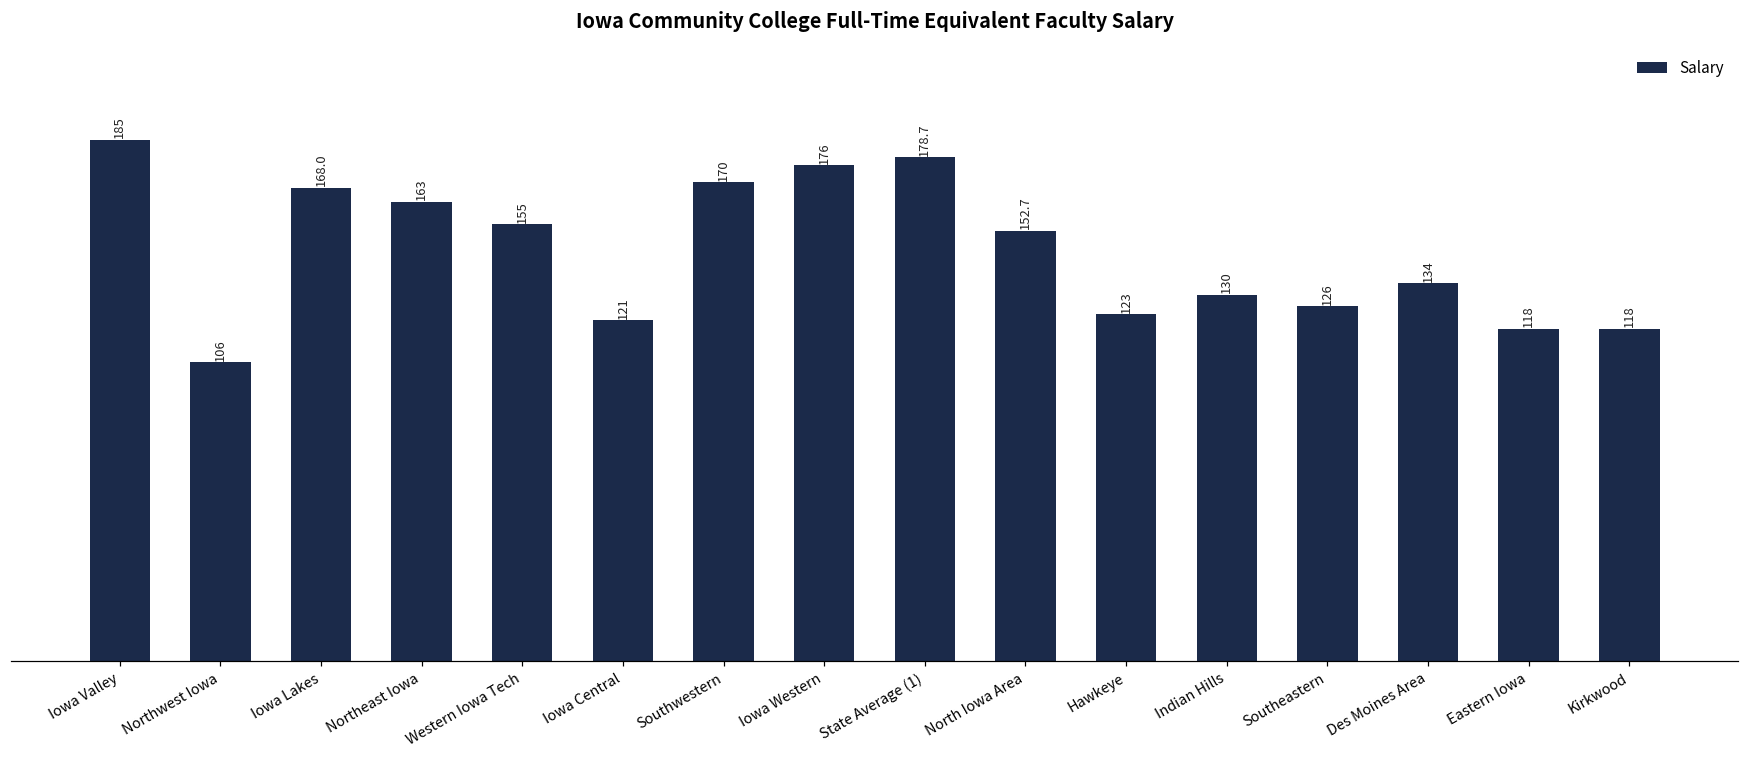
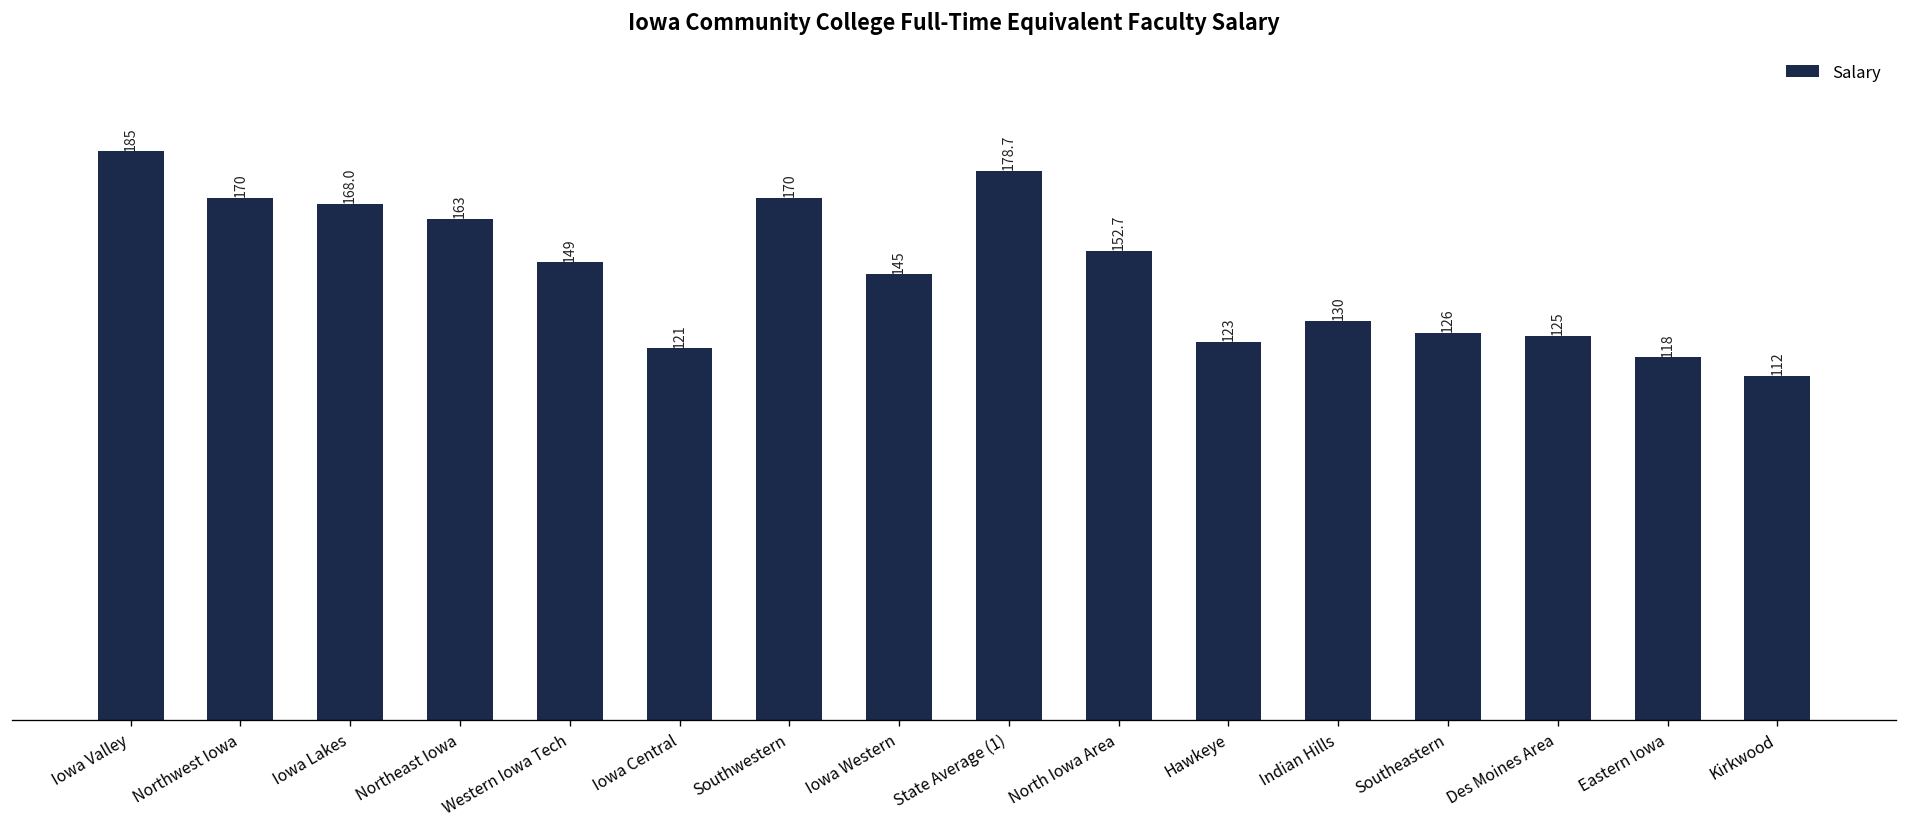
Northwest Iowa: 106 -> 170
Western Iowa Tech: 155 -> 149
Iowa Western: 176 -> 145
Des Moines Area: 134 -> 125
Kirkwood: 118 -> 112
